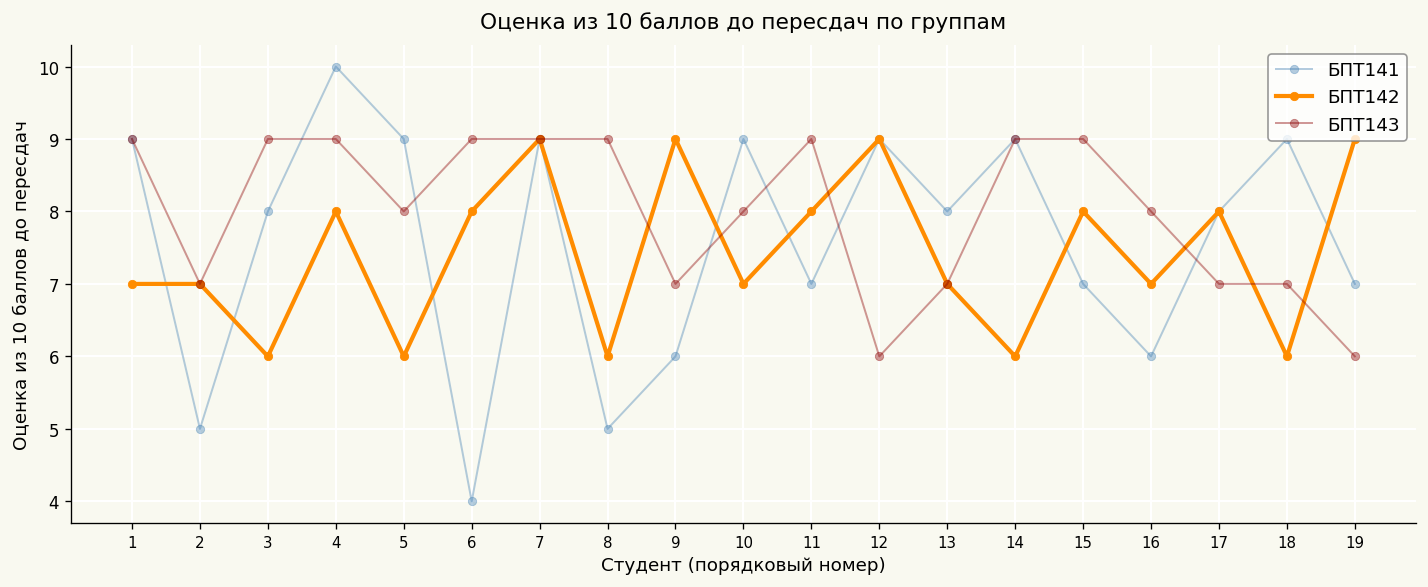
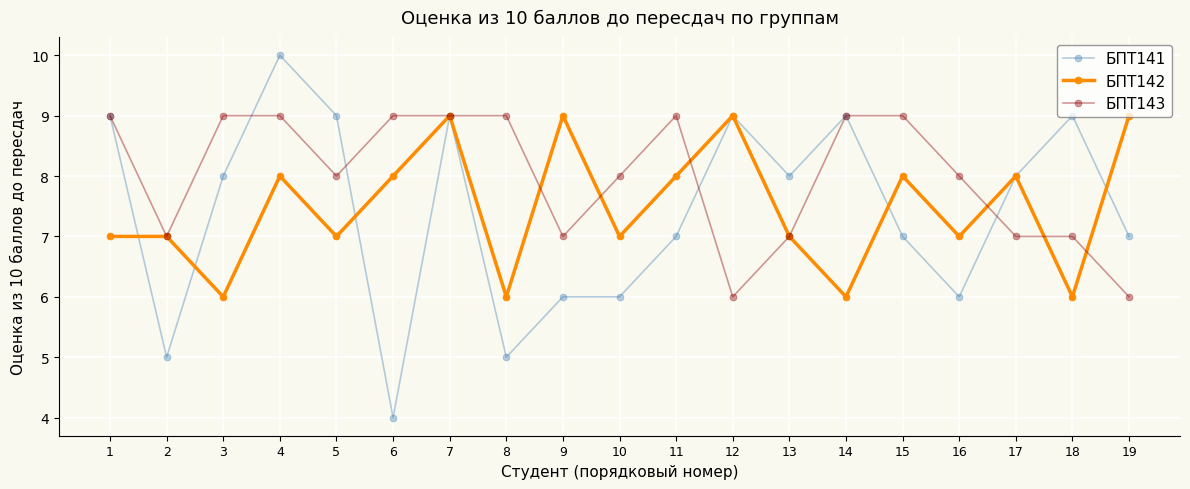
БПТ142, 5: 6 -> 7
БПТ141, 10: 9 -> 6
